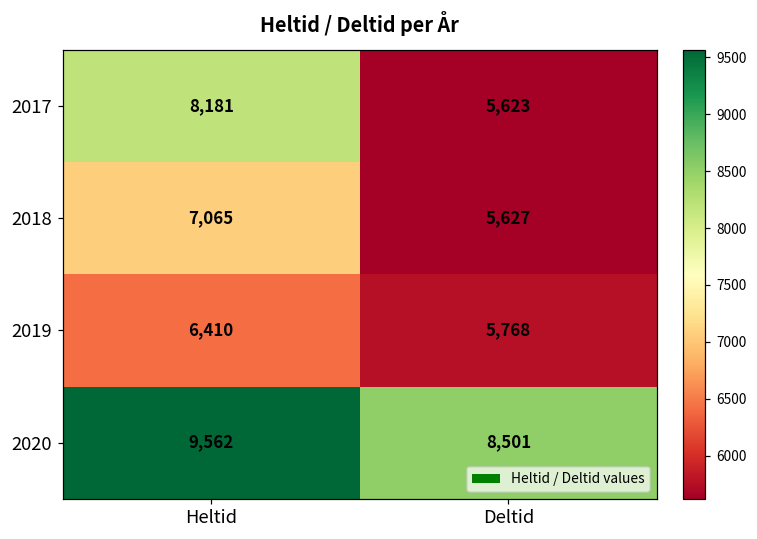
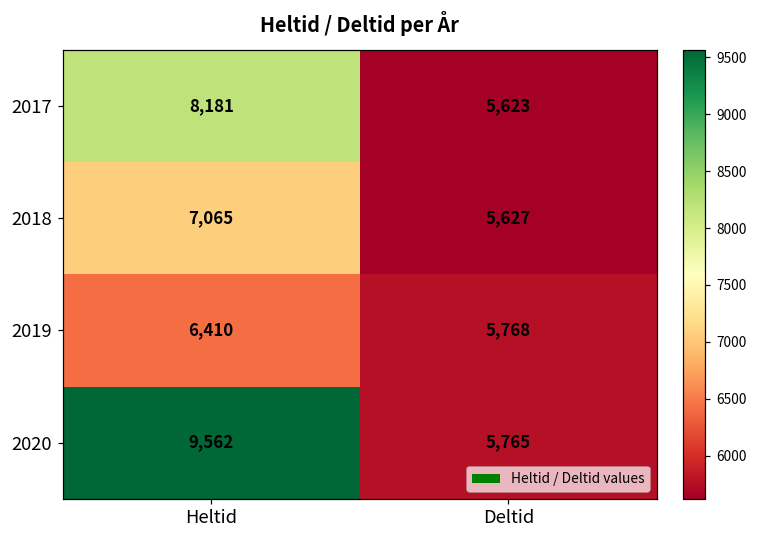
2020, Deltid: 8,501 -> 5,765
